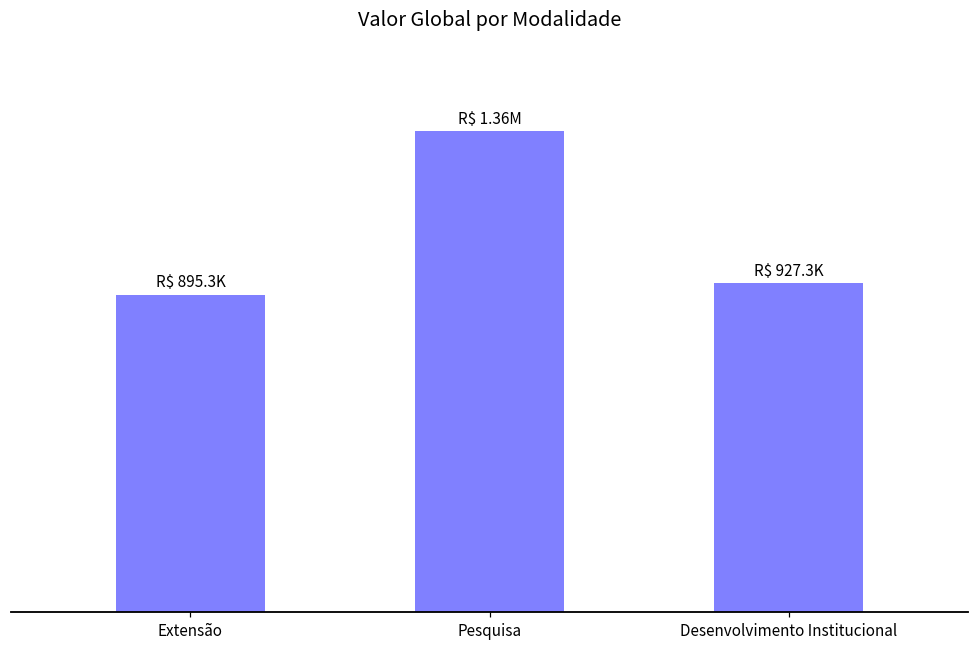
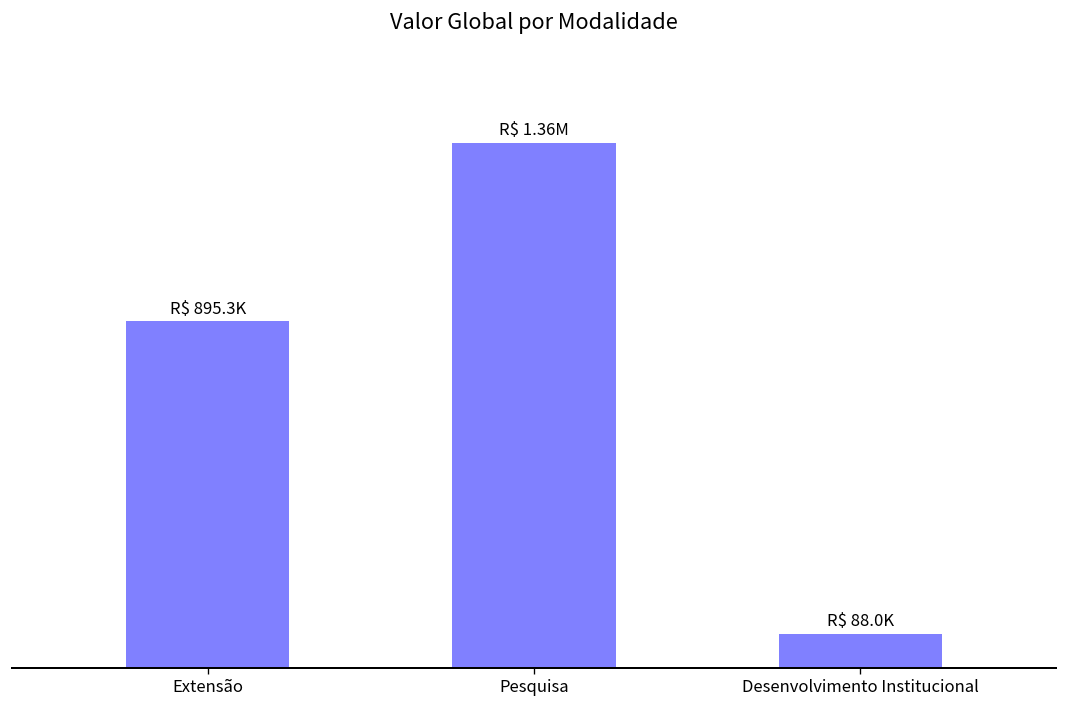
Desenvolvimento Institucional: 927.3K -> 88.0K
